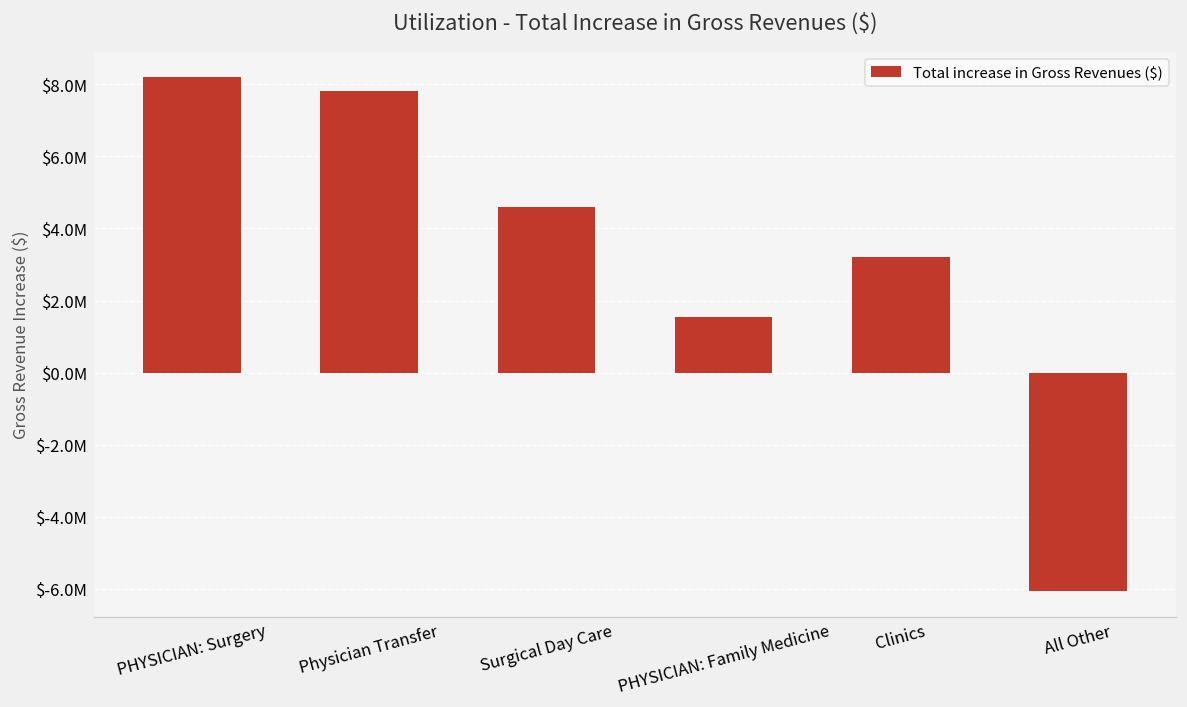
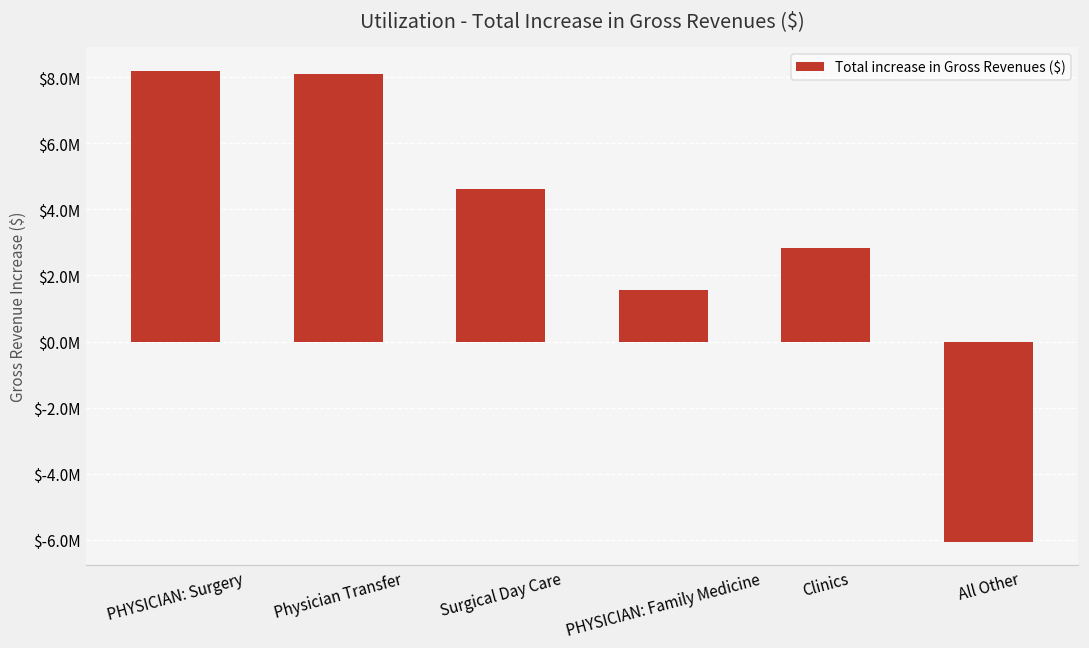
Physician Transfer: $7800000 -> $8100000
Clinics: $3200000 -> $2800000
